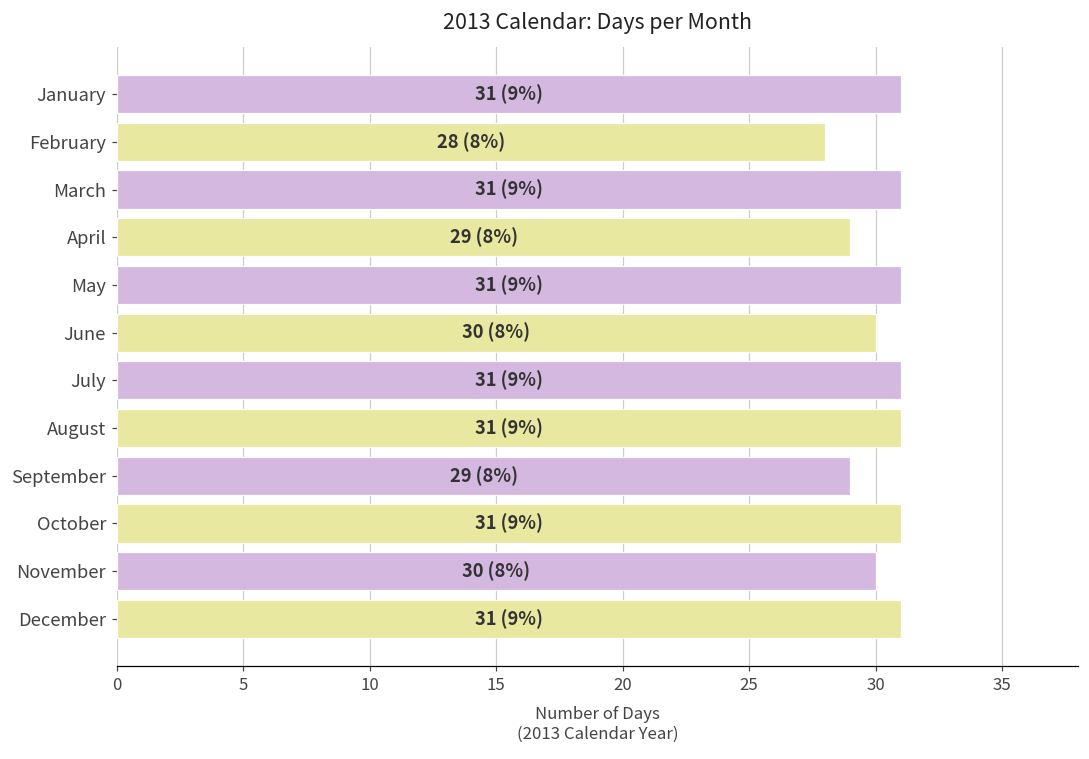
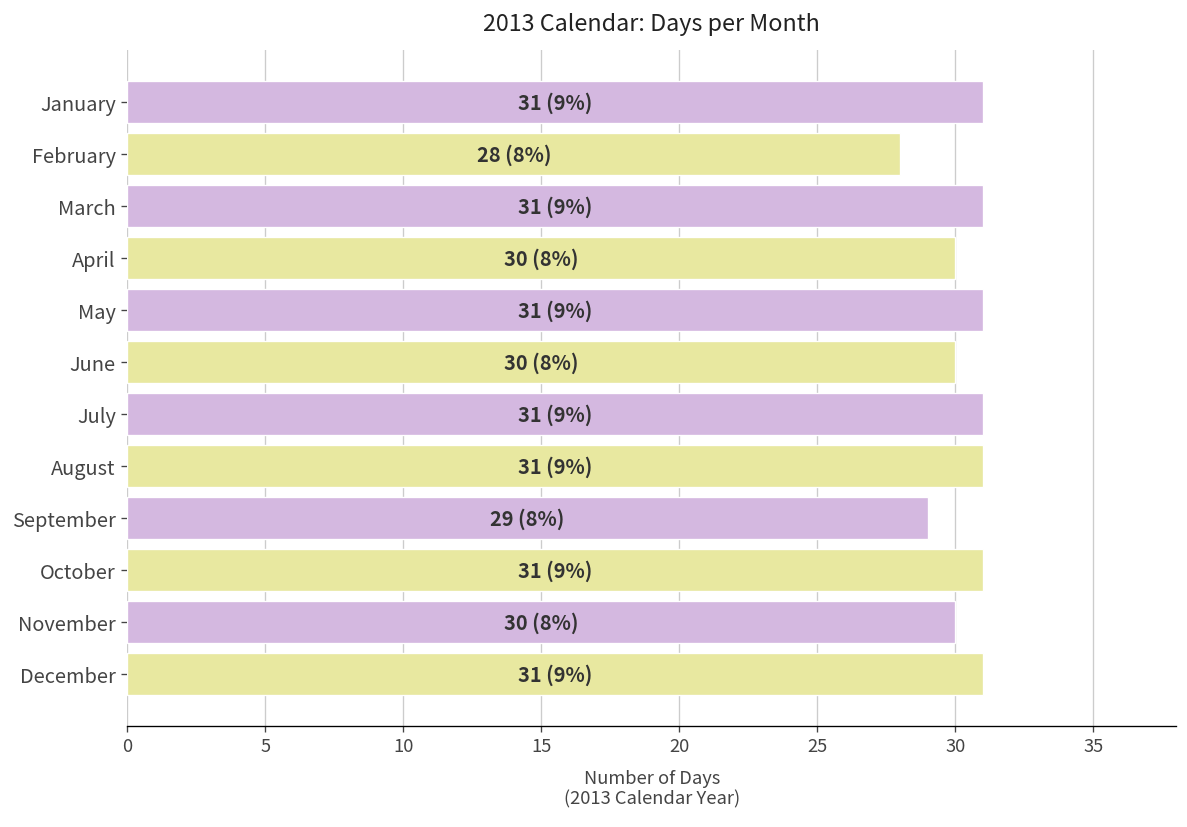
April: 29 -> 30
